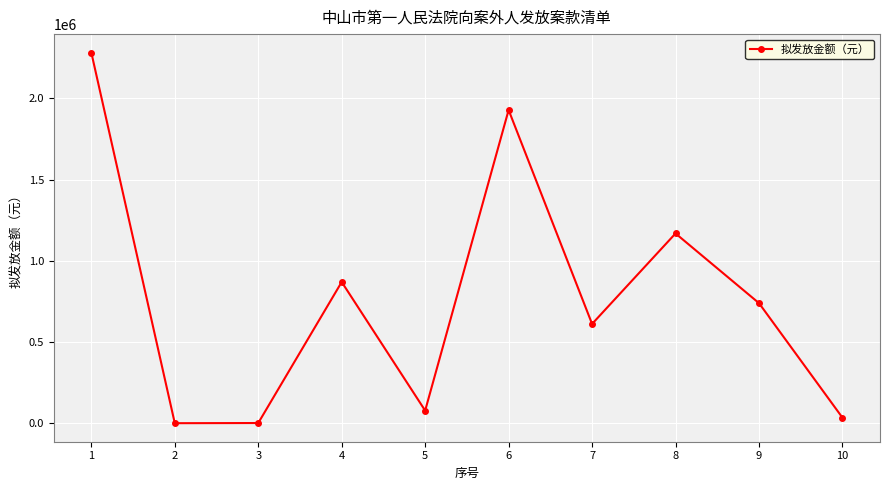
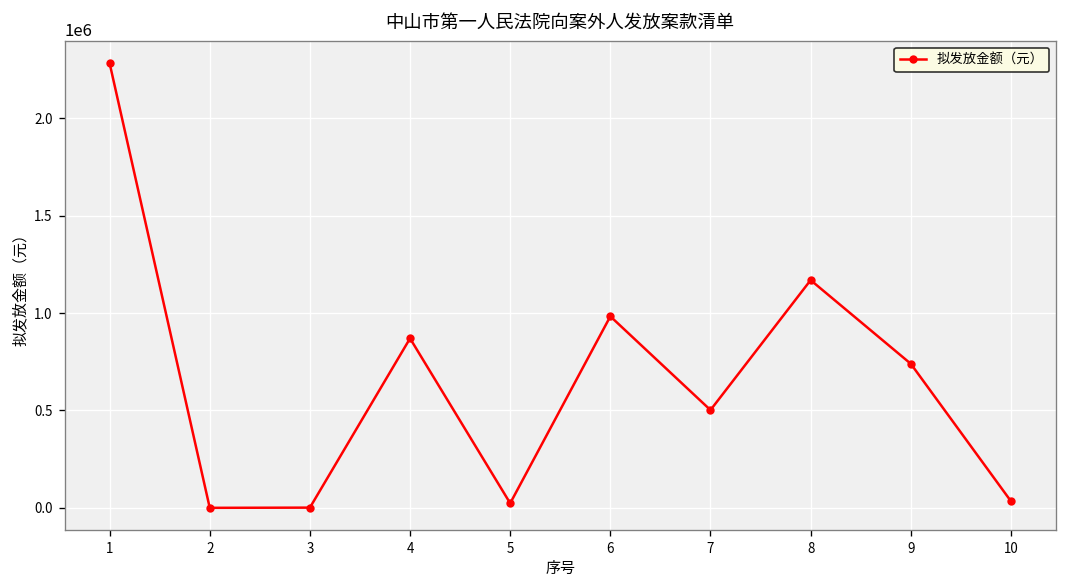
5: 80000 -> 20000
6: 1930000 -> 980000
7: 610000 -> 500000
